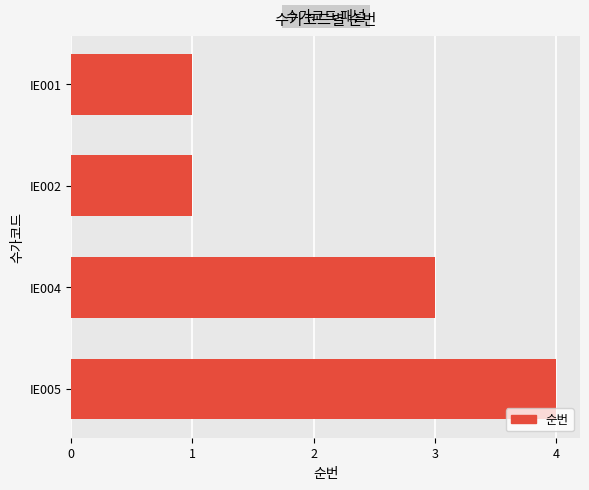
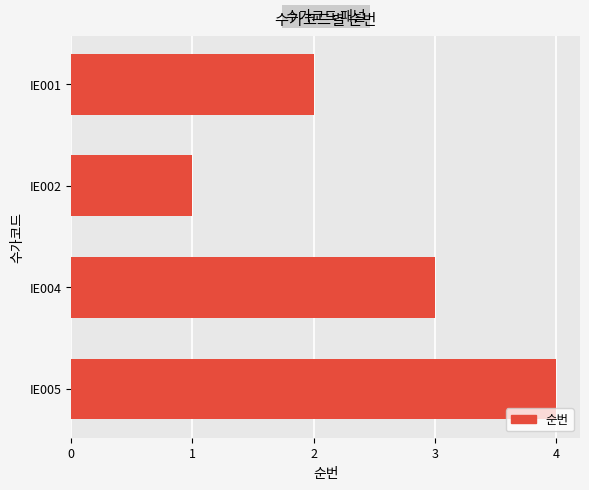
IE001: 1 -> 2
